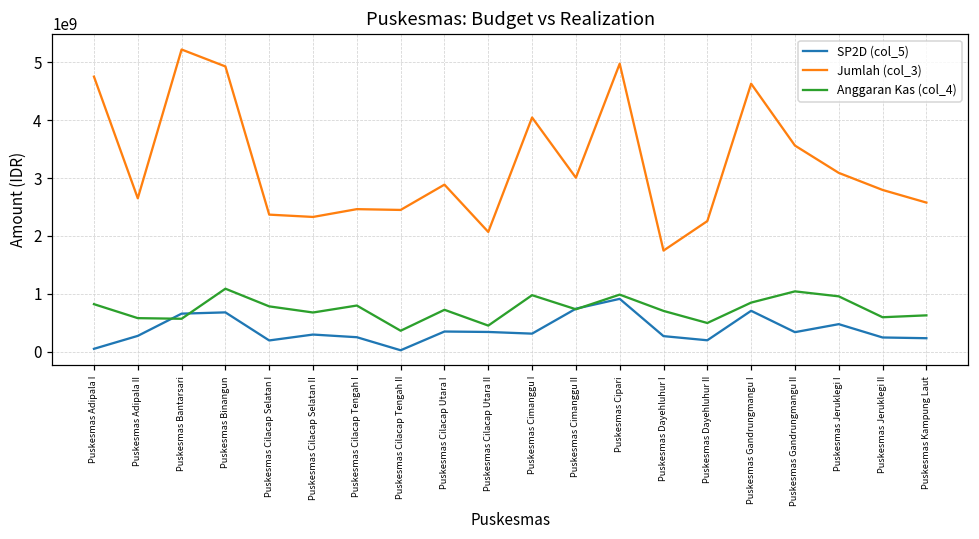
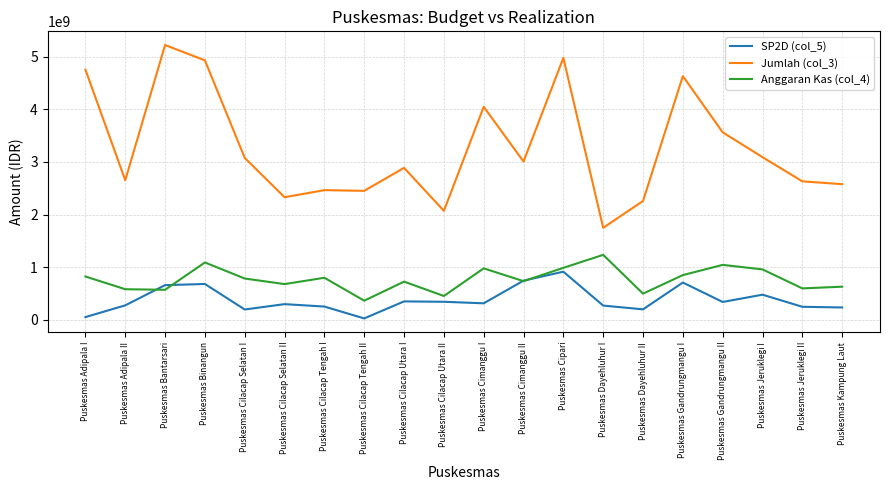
Jumlah (col_3), Puskesmas Cilacap Selatan I: 2400000000 -> 3100000000
Anggaran Kas (col_4), Puskesmas Dayehluhur I: 700000000 -> 1200000000
Jumlah (col_3), Puskesmas Jeruklegi II: 2800000000 -> 2600000000
